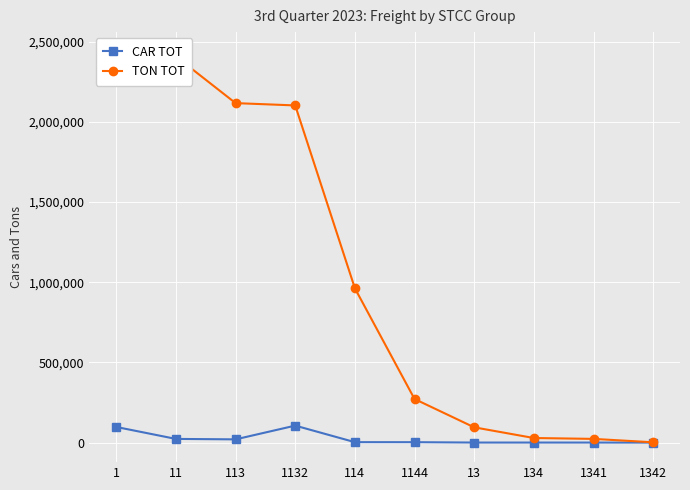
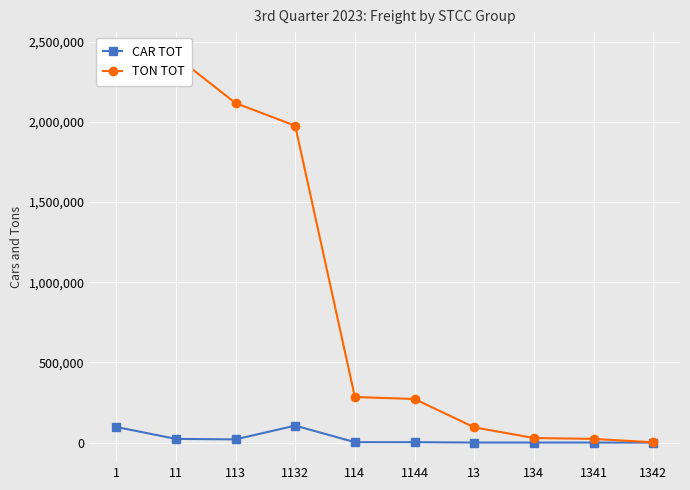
TON TOT, 1132: 2,100,000 -> 1,980,000
TON TOT, 114: 960,000 -> 280,000
